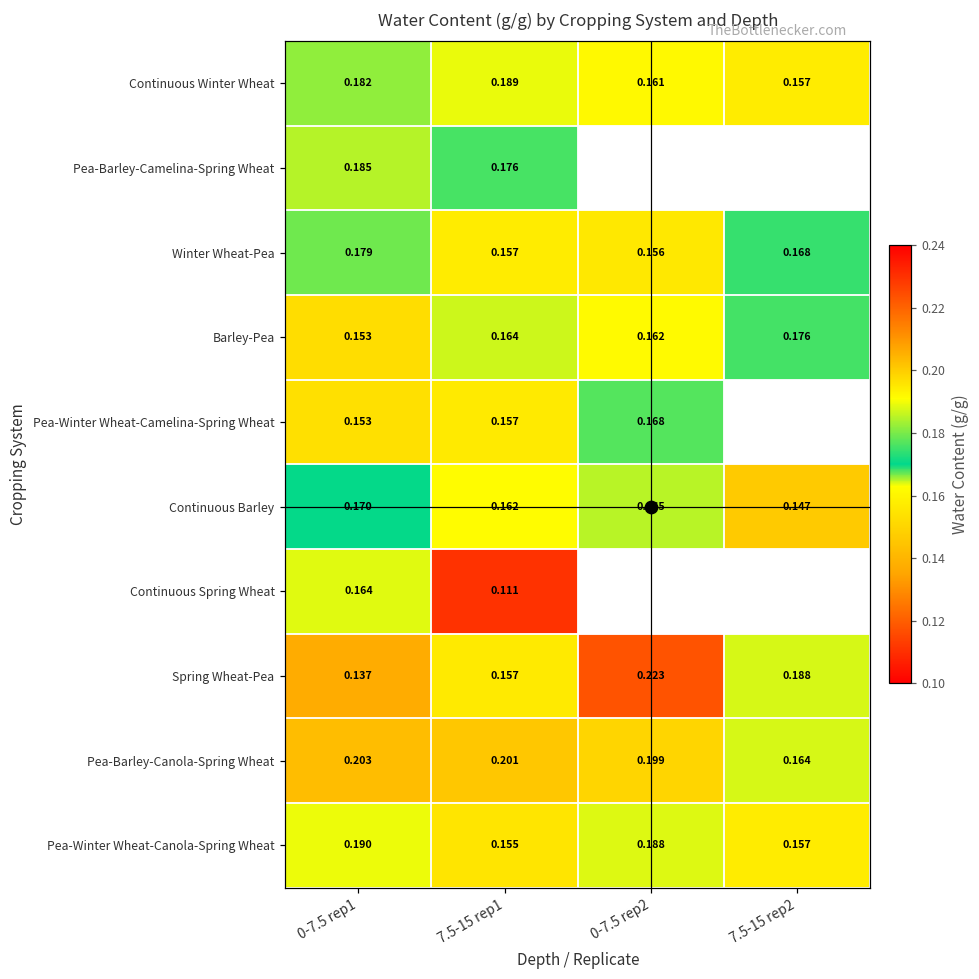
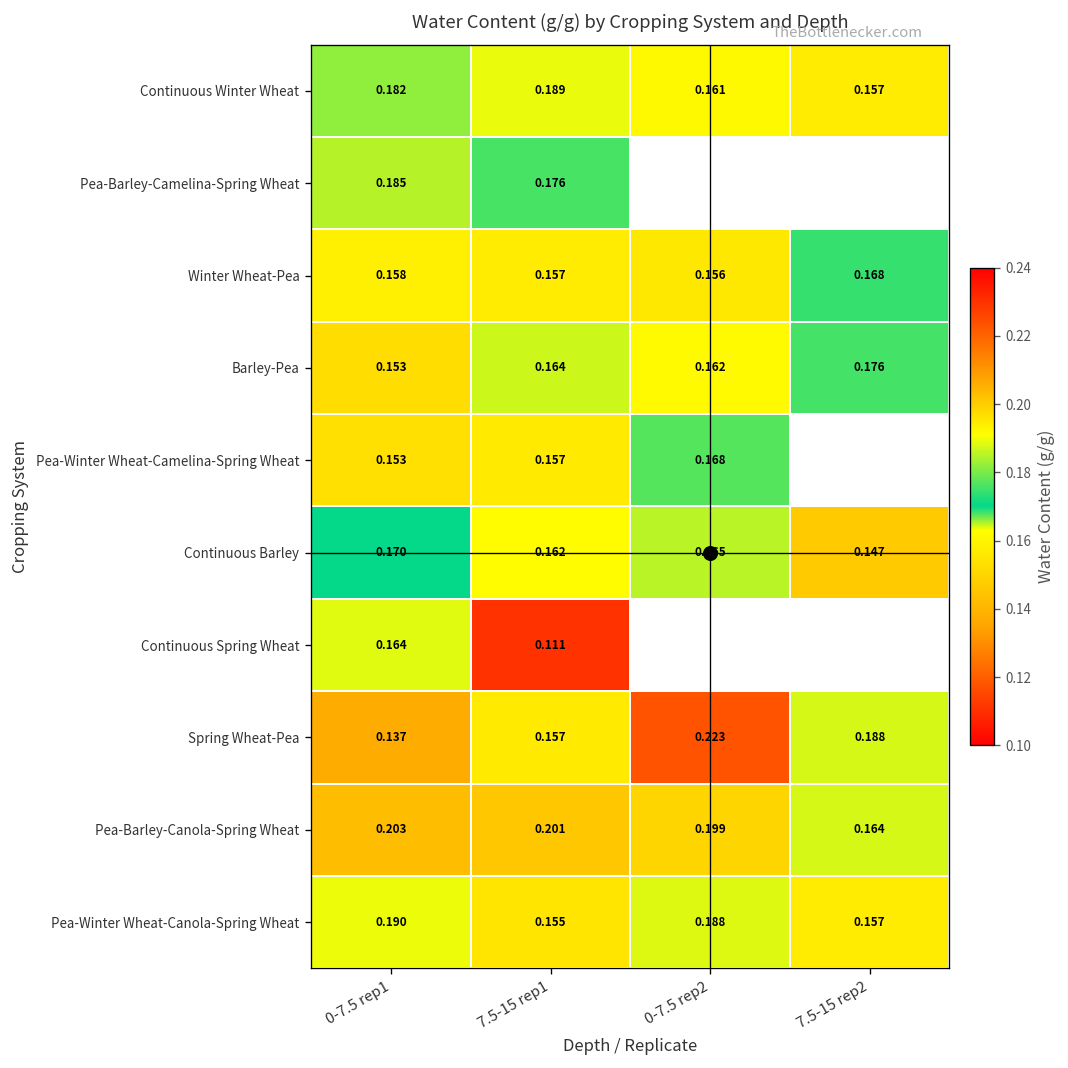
Winter Wheat-Pea, 0-7.5 rep1: 0.179 -> 0.158
